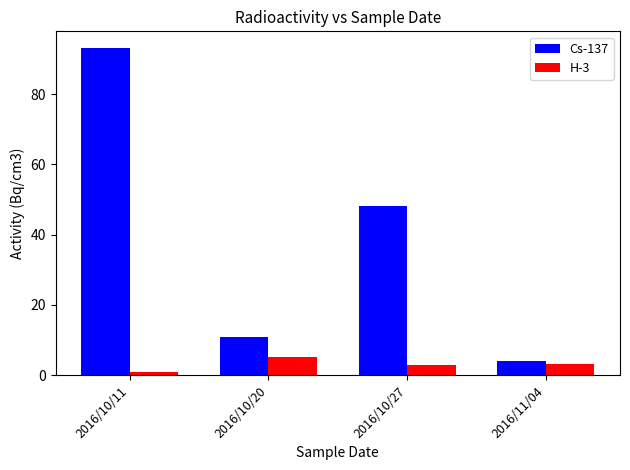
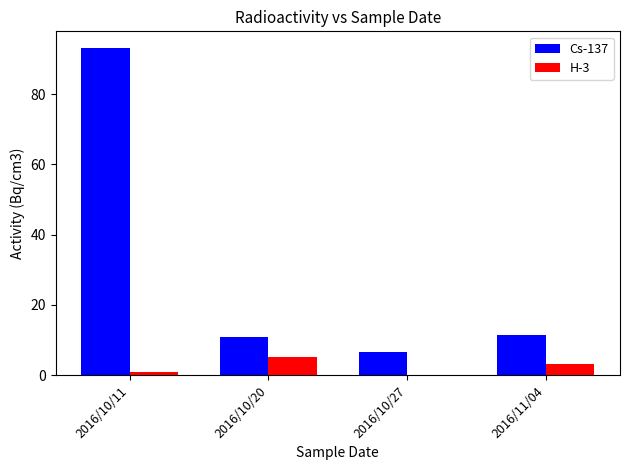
Cs-137, 2016/10/27: 48 -> 7
H-3, 2016/10/27: 3 -> 0
Cs-137, 2016/11/04: 4 -> 11
